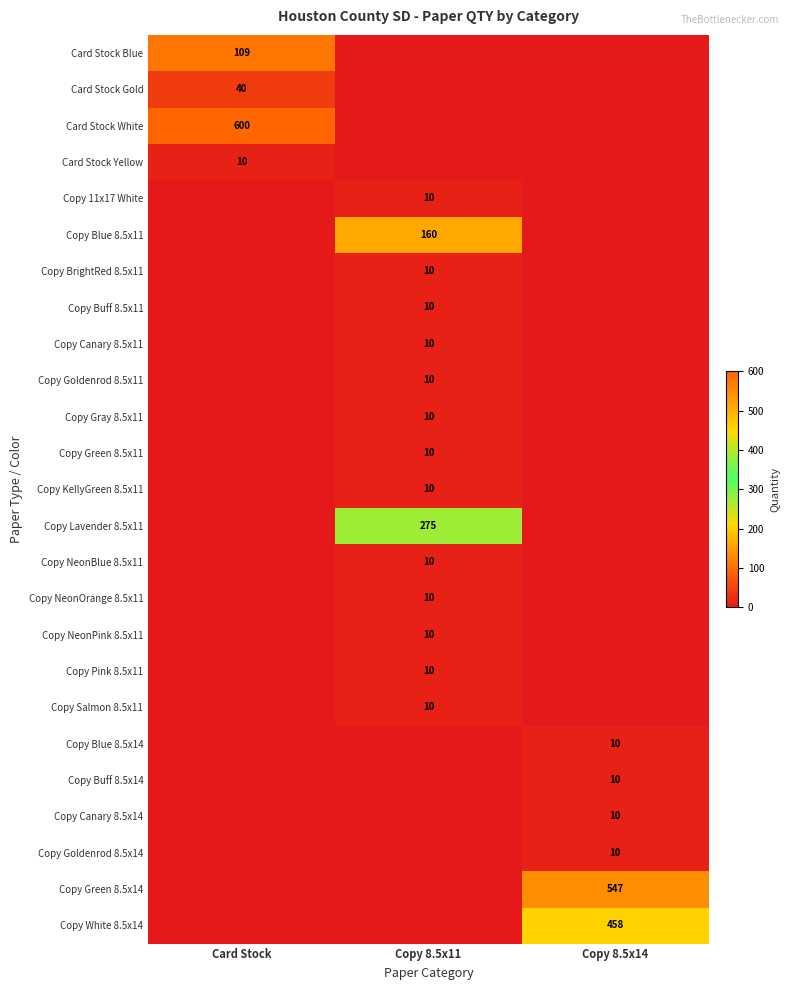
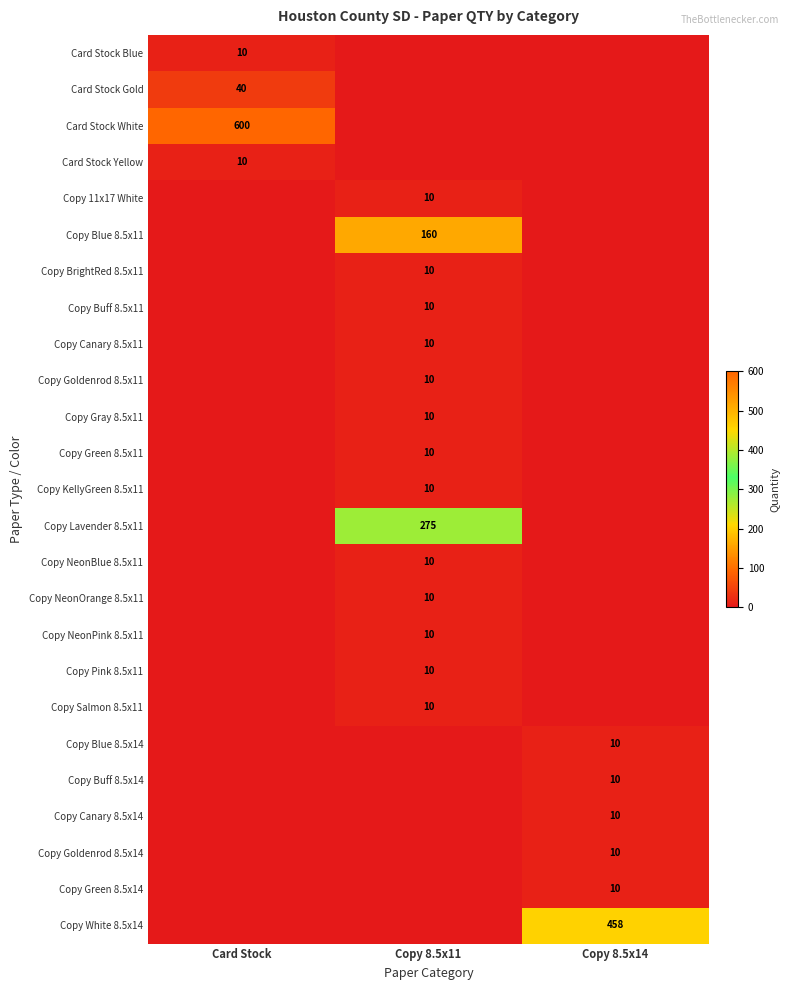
Card Stock Blue, Card Stock: 109 -> 10
Copy Green 8.5x14, Copy 8.5x14: 547 -> 10
